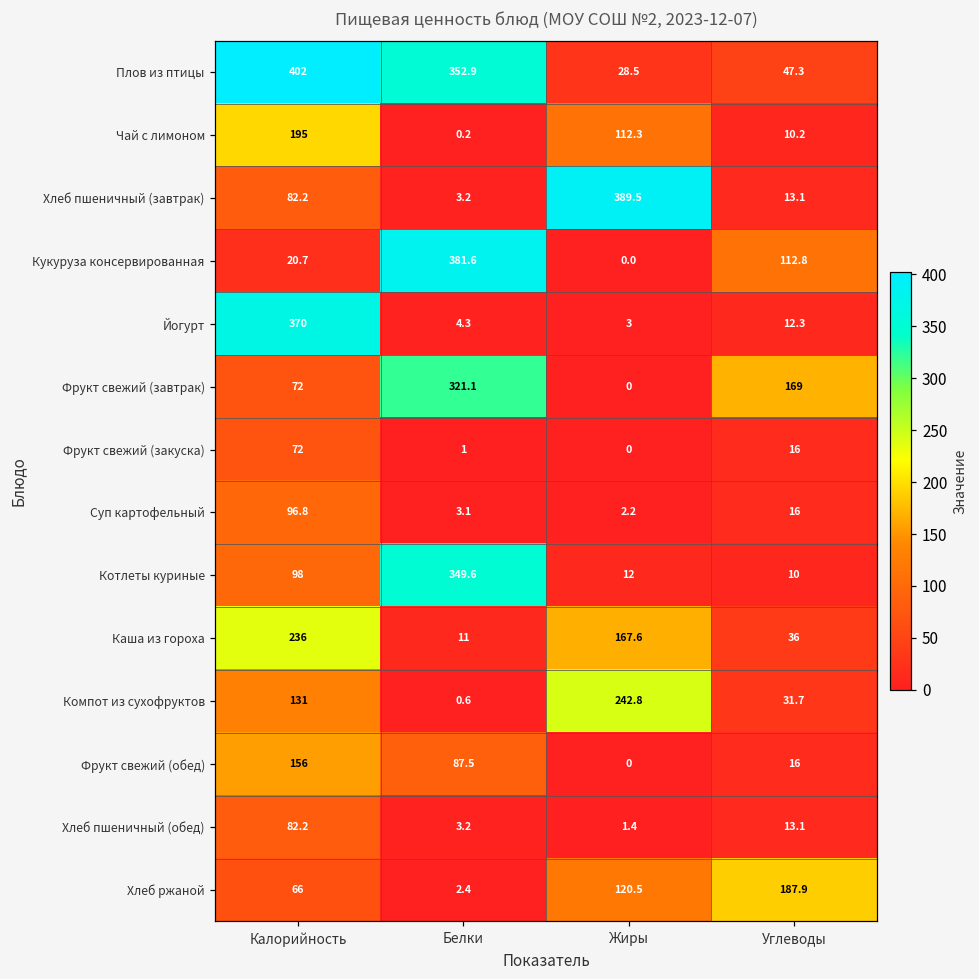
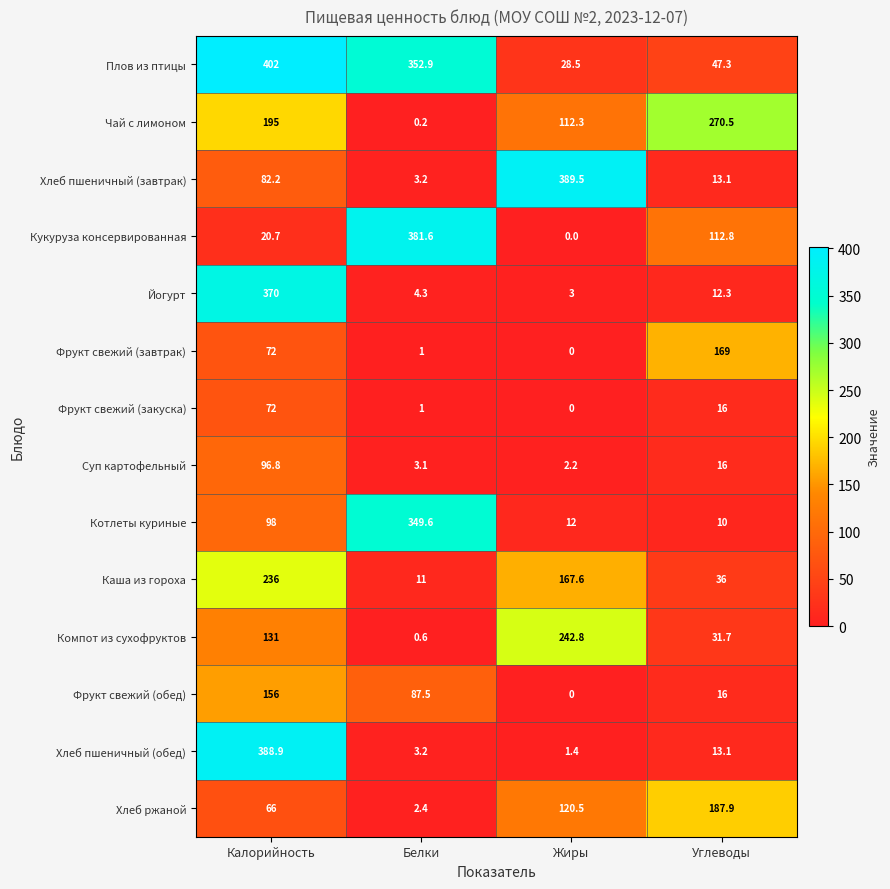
Чай с лимоном, Углеводы: 10.2 -> 270.5
Фрукт свежий (завтрак), Белки: 321.1 -> 1
Хлеб пшеничный (обед), Калорийность: 82.2 -> 388.9
